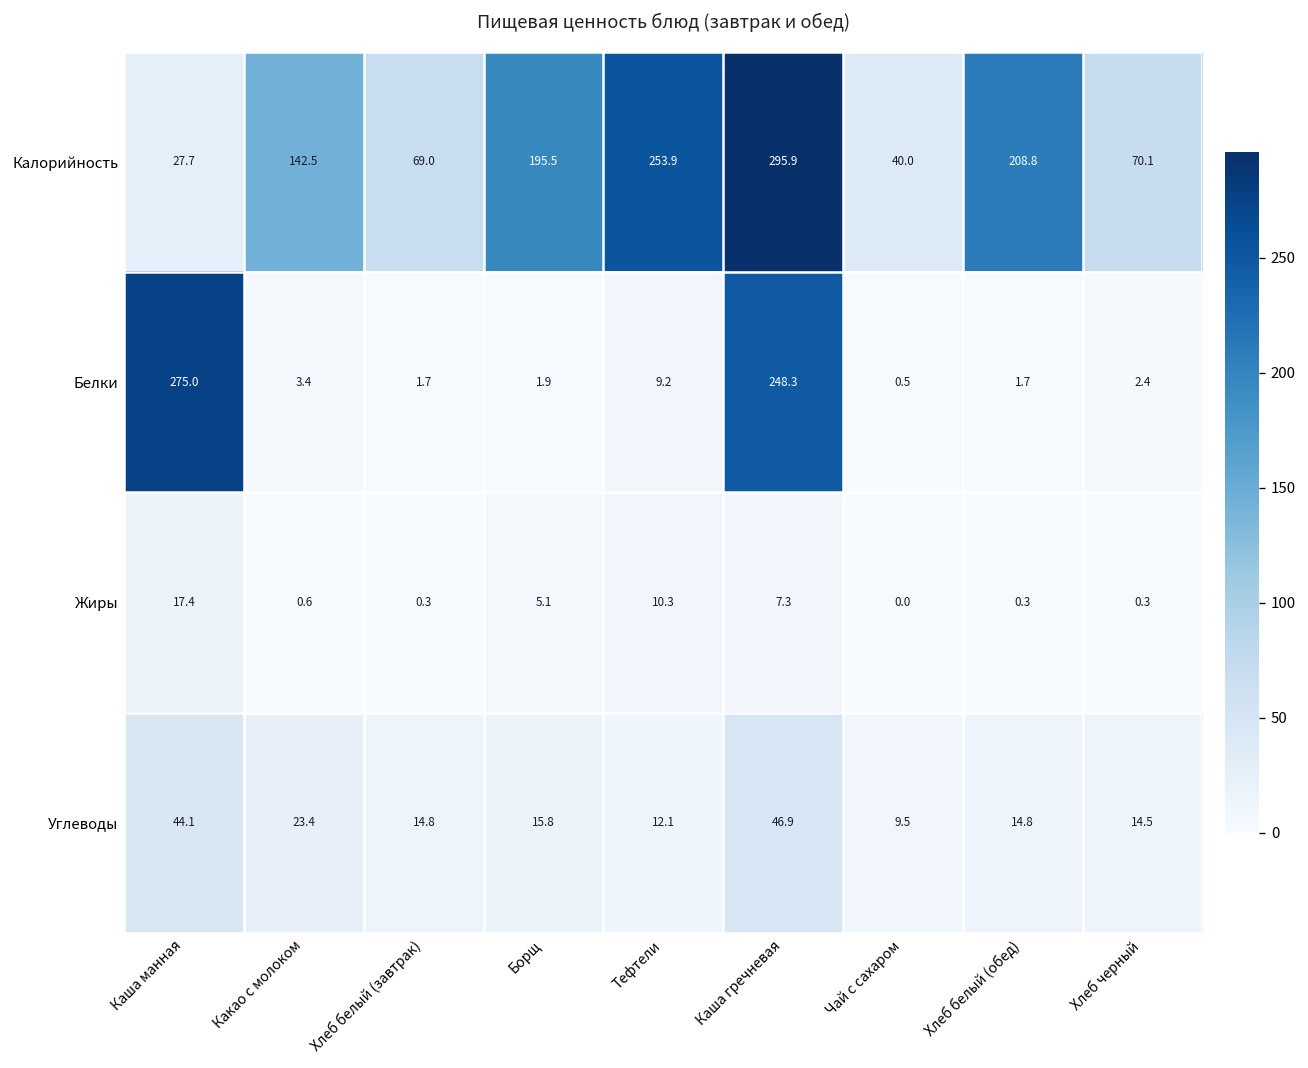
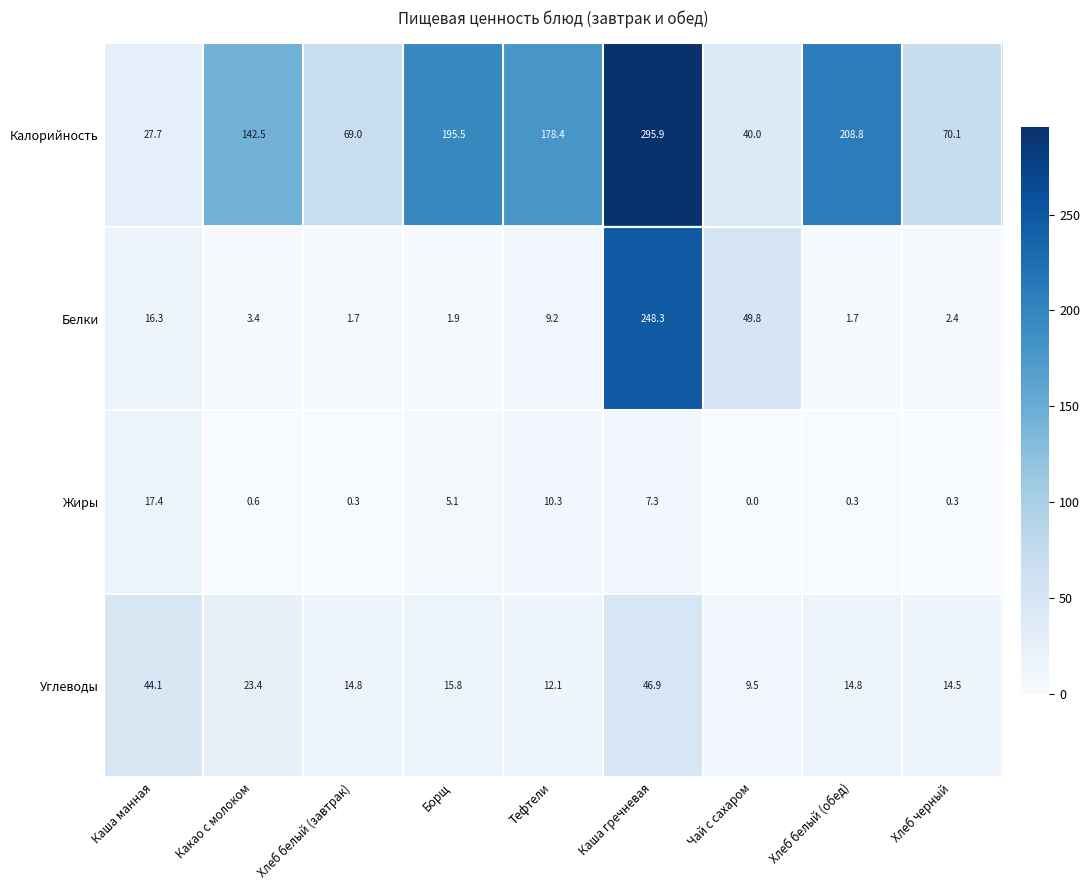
Калорийность, Тефтели: 253.9 -> 178.4
Белки, Каша манная: 275.0 -> 16.3
Белки, Чай с сахаром: 0.5 -> 49.8
